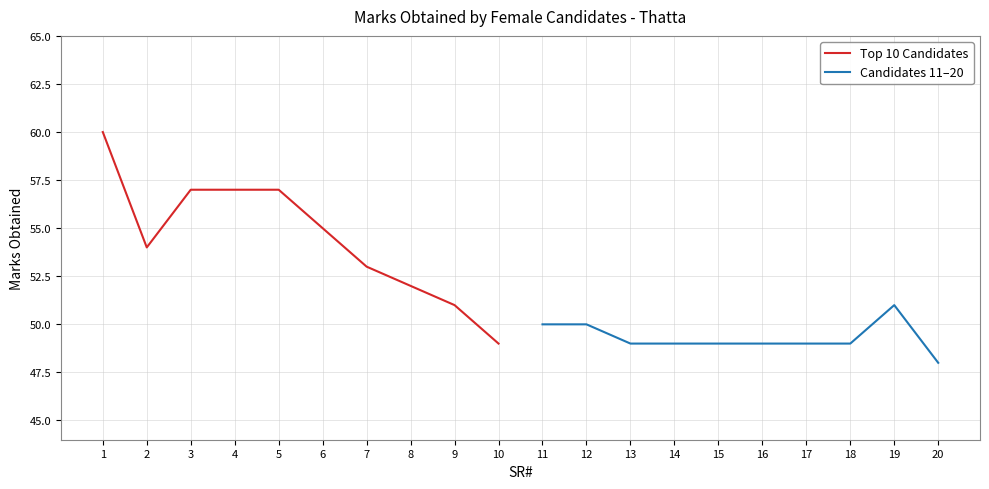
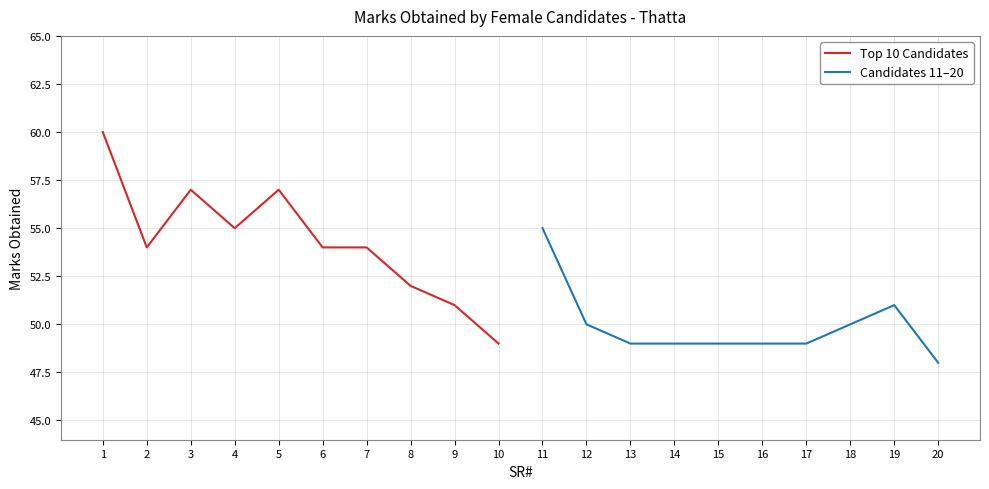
Top 10 Candidates, 4: 57 -> 55
Top 10 Candidates, 6: 55 -> 54
Top 10 Candidates, 7: 53 -> 54
Candidates 11–20, 11: 50 -> 55
Candidates 11–20, 18: 49 -> 50
